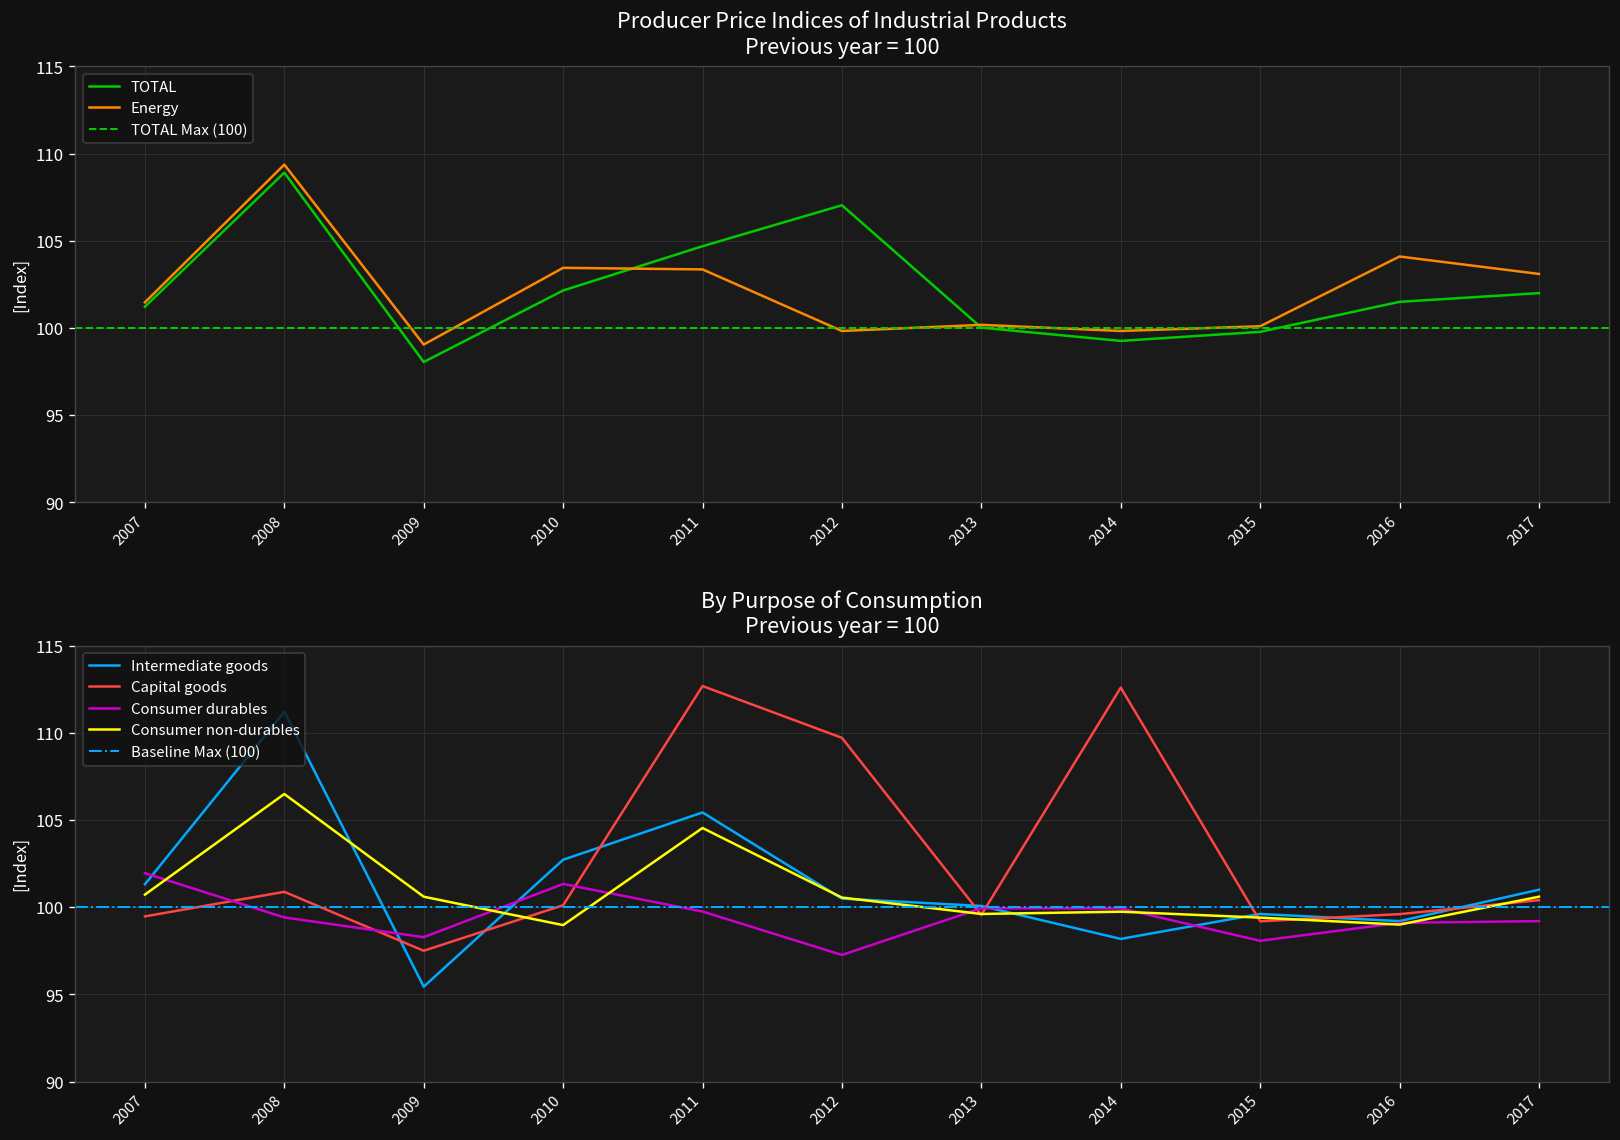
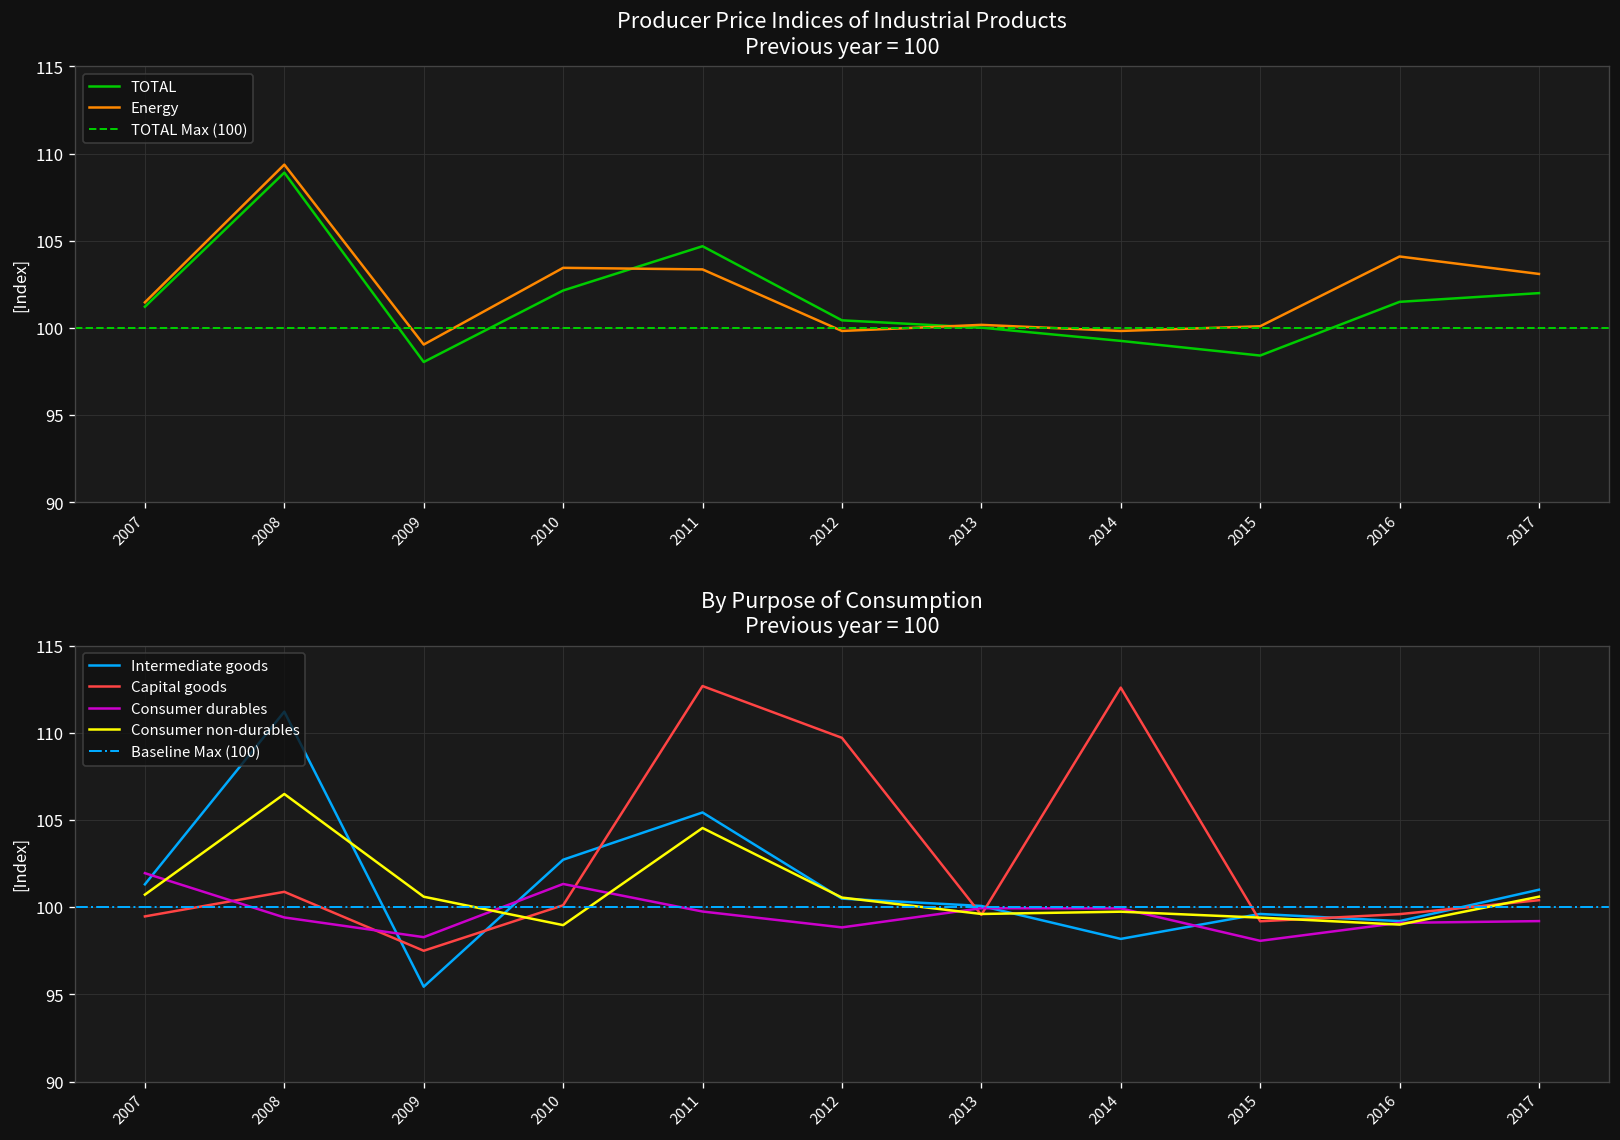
Producer Price Indices of Industrial Products Previous year = 100, TOTAL, 2012: 107.0 -> 100.4
Producer Price Indices of Industrial Products Previous year = 100, TOTAL, 2015: 99.8 -> 98.4
By Purpose of Consumption Previous year = 100, Consumer durables, 2012: 97.3 -> 98.8
